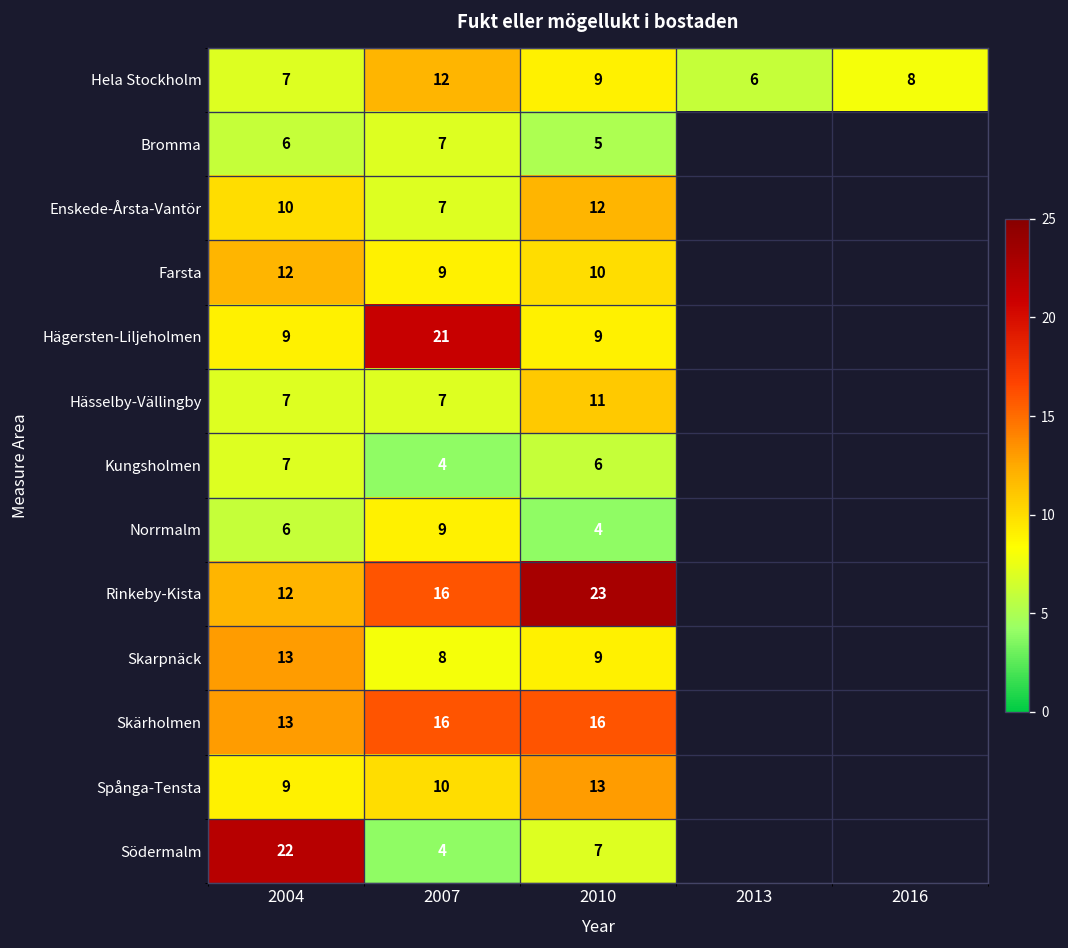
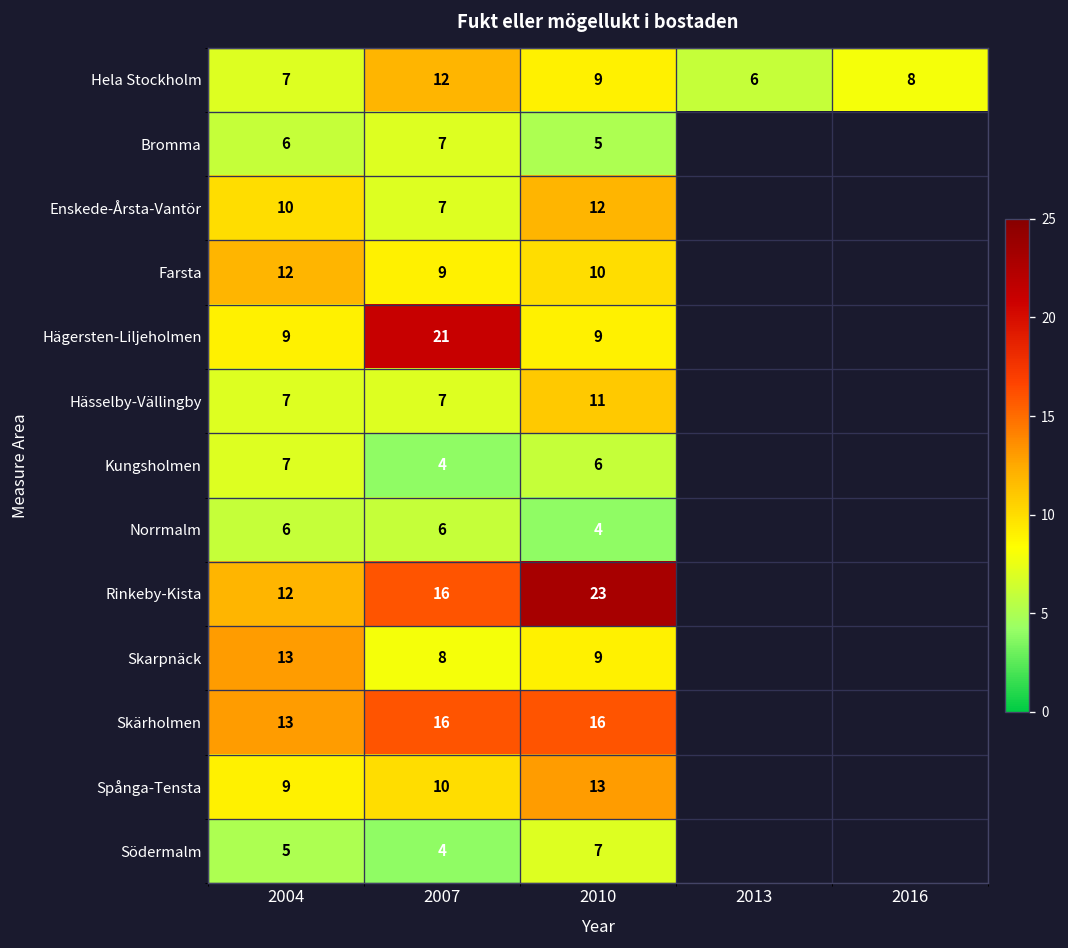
Norrmalm, 2007: 9 -> 6
Södermalm, 2004: 22 -> 5
